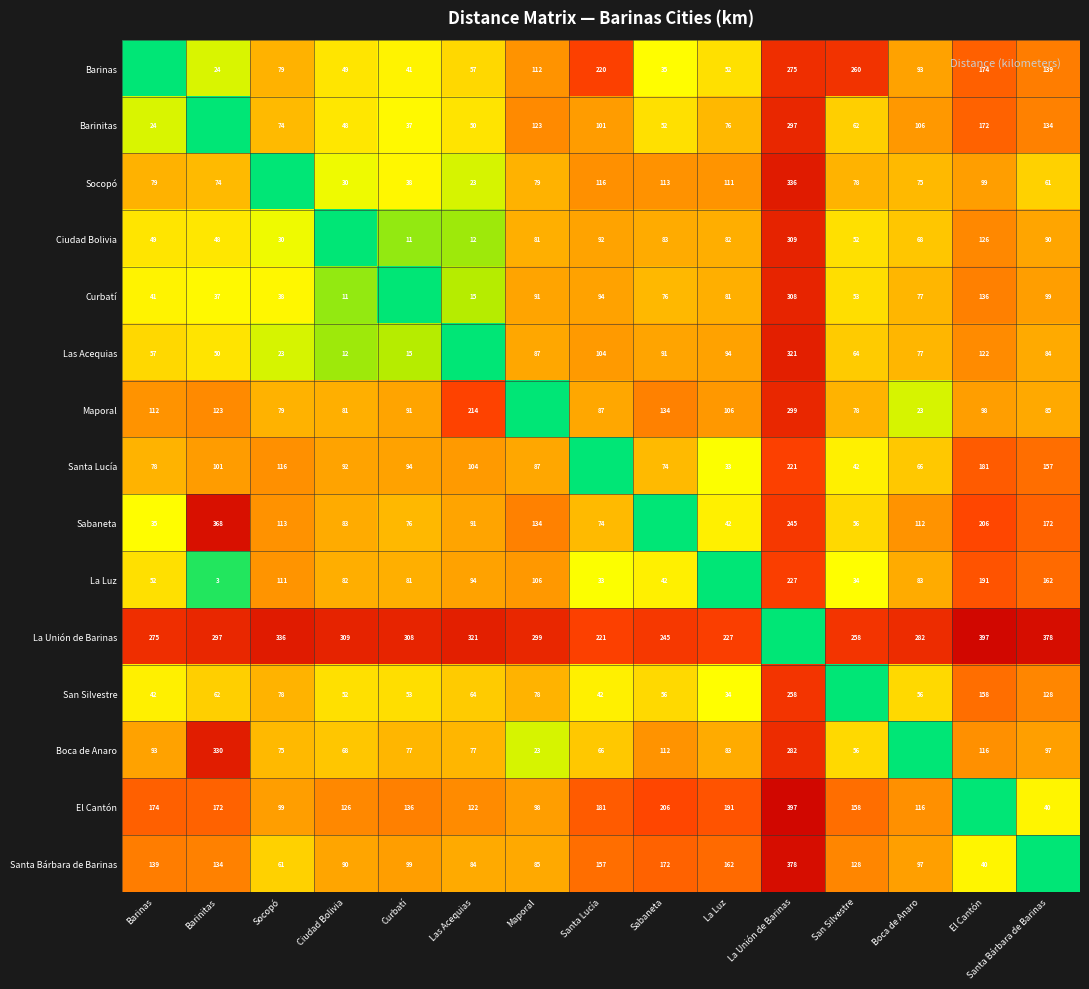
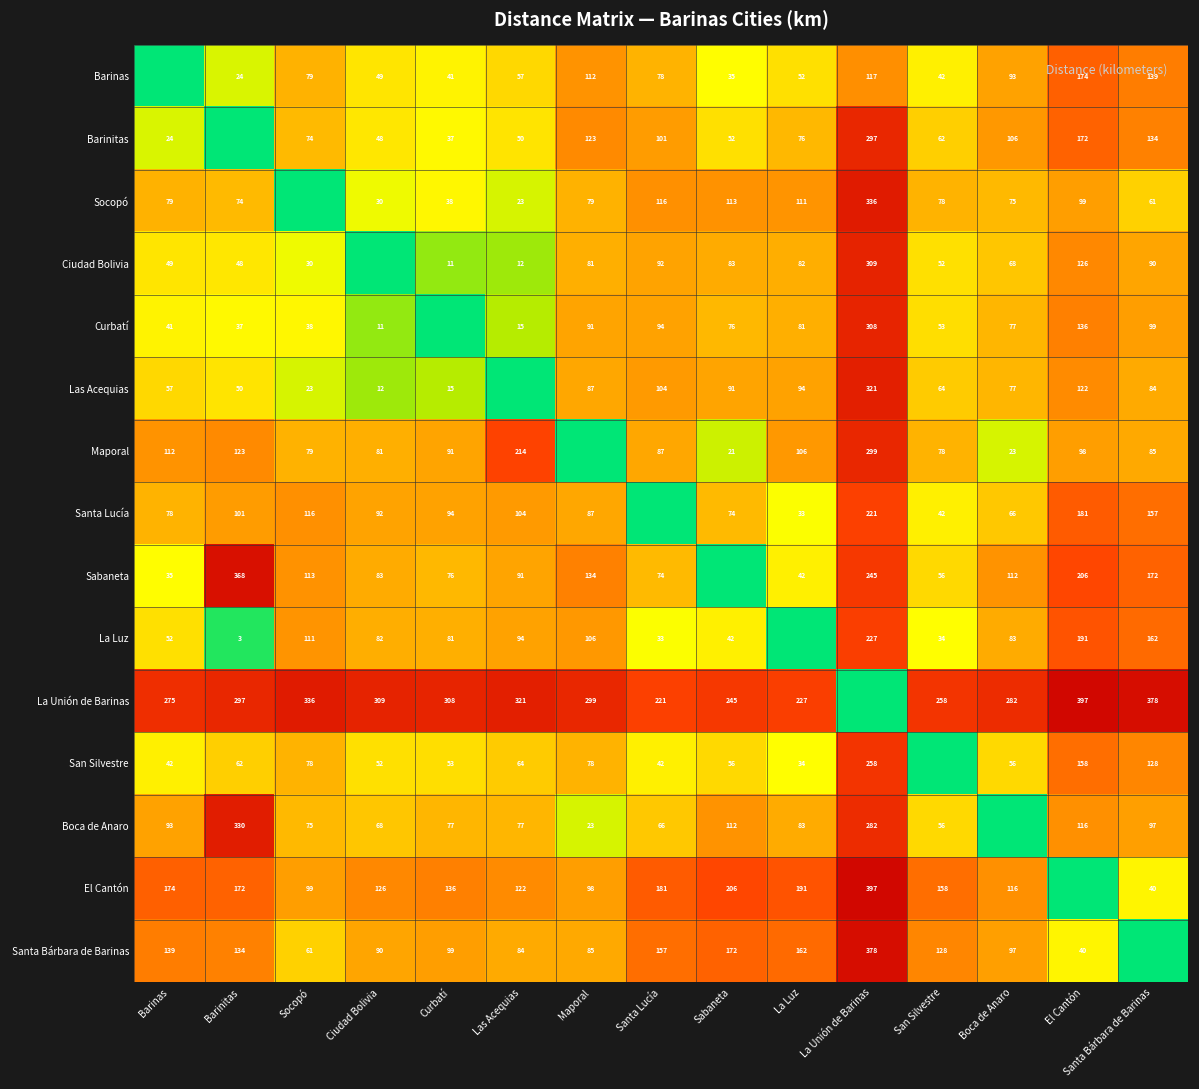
Barinas, Santa Lucía: 220 -> 78
Barinas, La Unión de Barinas: 275 -> 117
Barinas, San Silvestre: 260 -> 42
Maporal, Sabaneta: 134 -> 21
